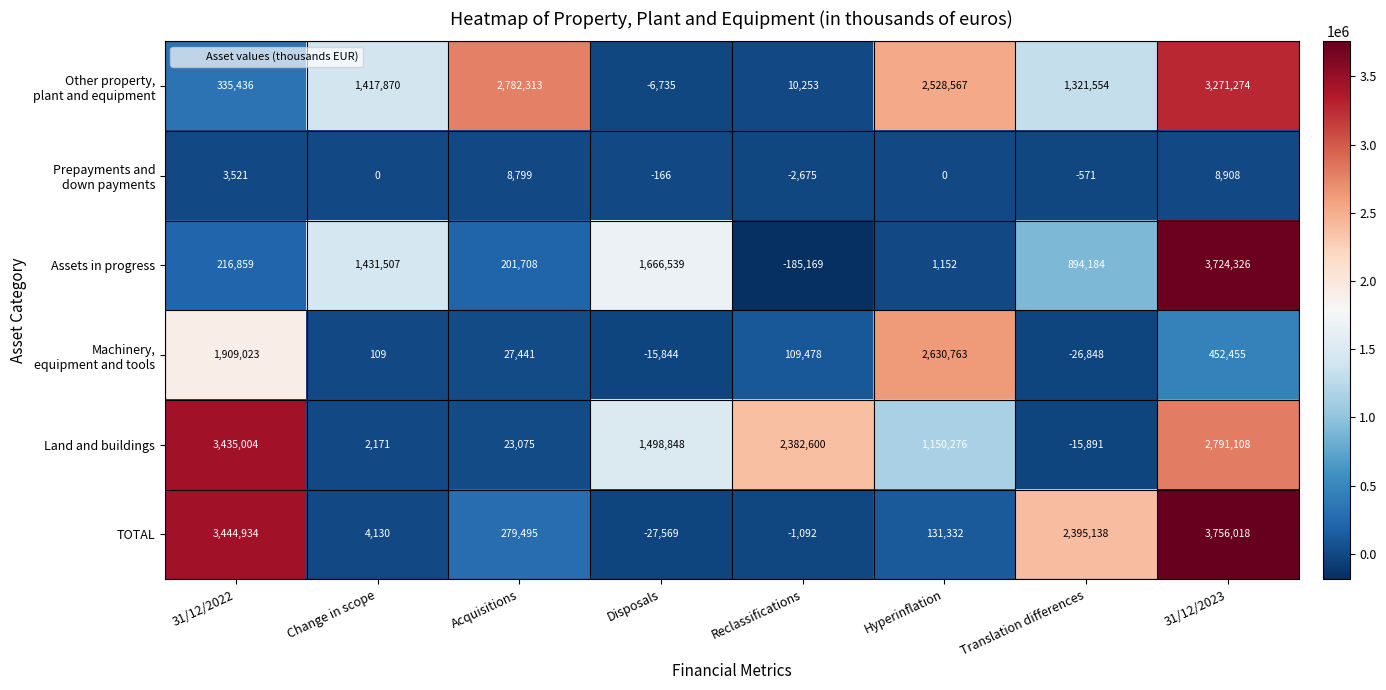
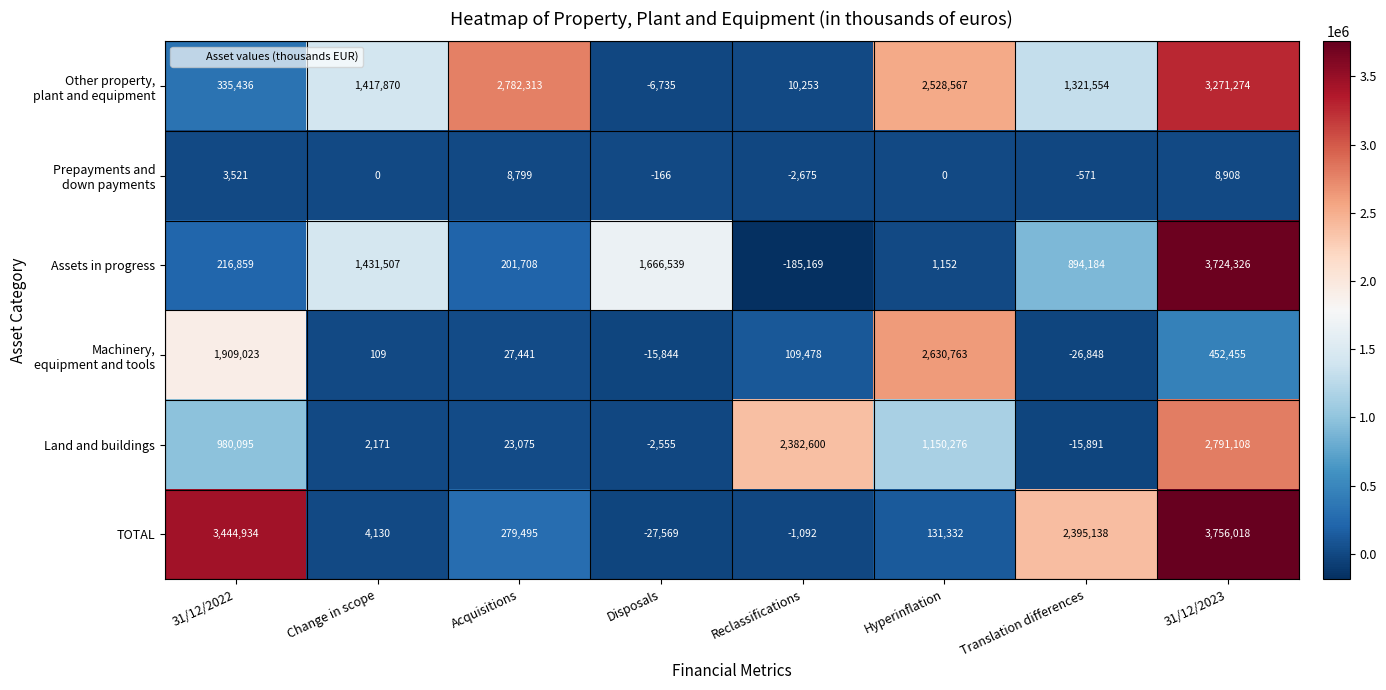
Land and buildings, 31/12/2022: 3,435,004 -> 980,095
Land and buildings, Disposals: 1,498,848 -> -2,555
